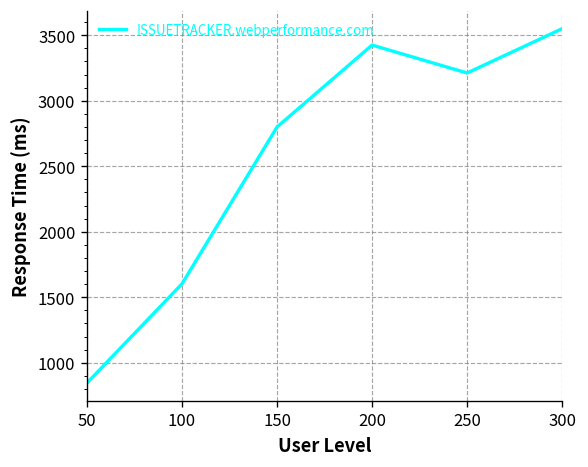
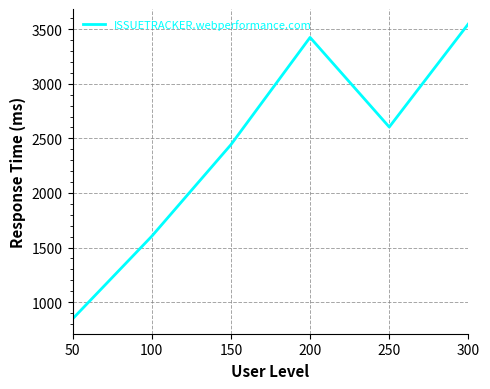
150: 2800 -> 2440
250: 3210 -> 2600
